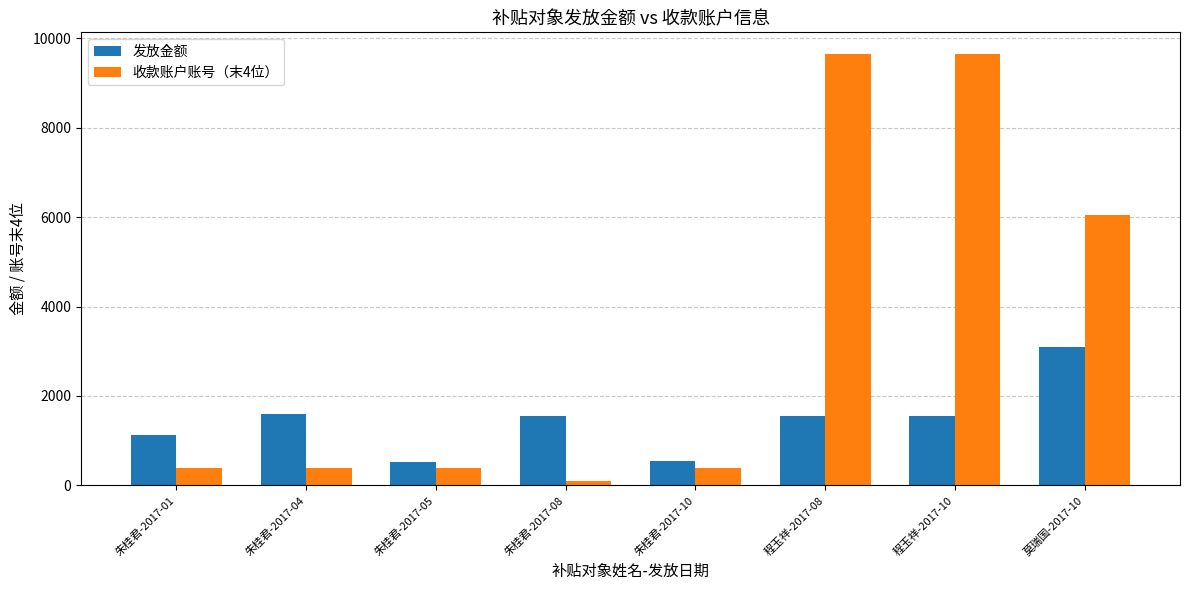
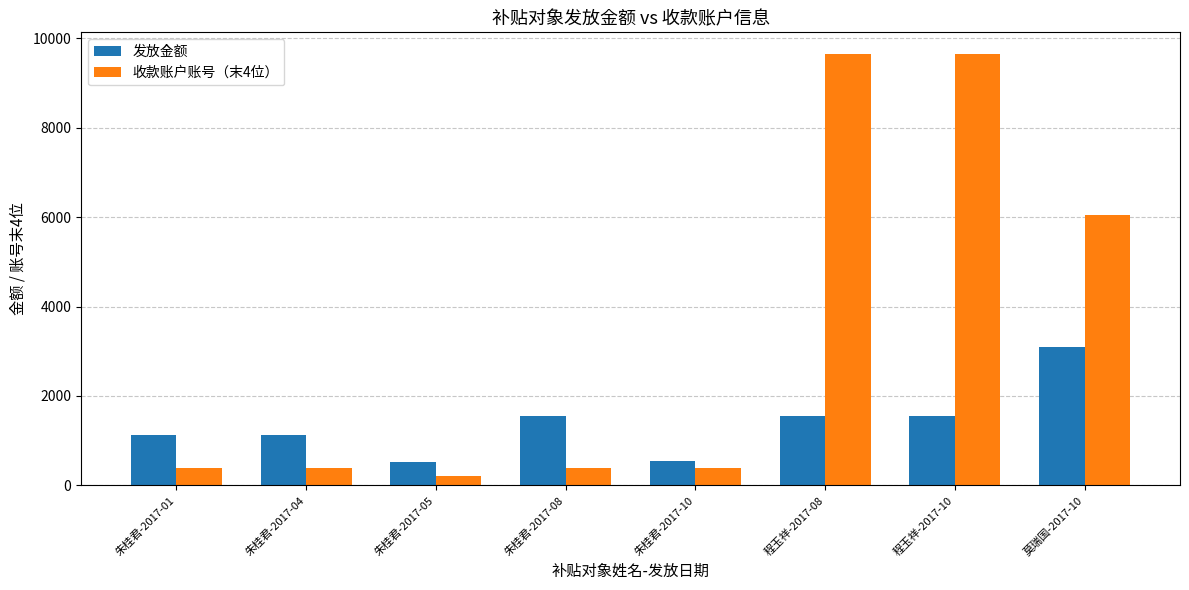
发放金额, 朱桂君-2017-04: 1600 -> 1100
收款账户账号（末4位）, 朱桂君-2017-05: 400 -> 200
收款账户账号（末4位）, 朱桂君-2017-08: 100 -> 400
